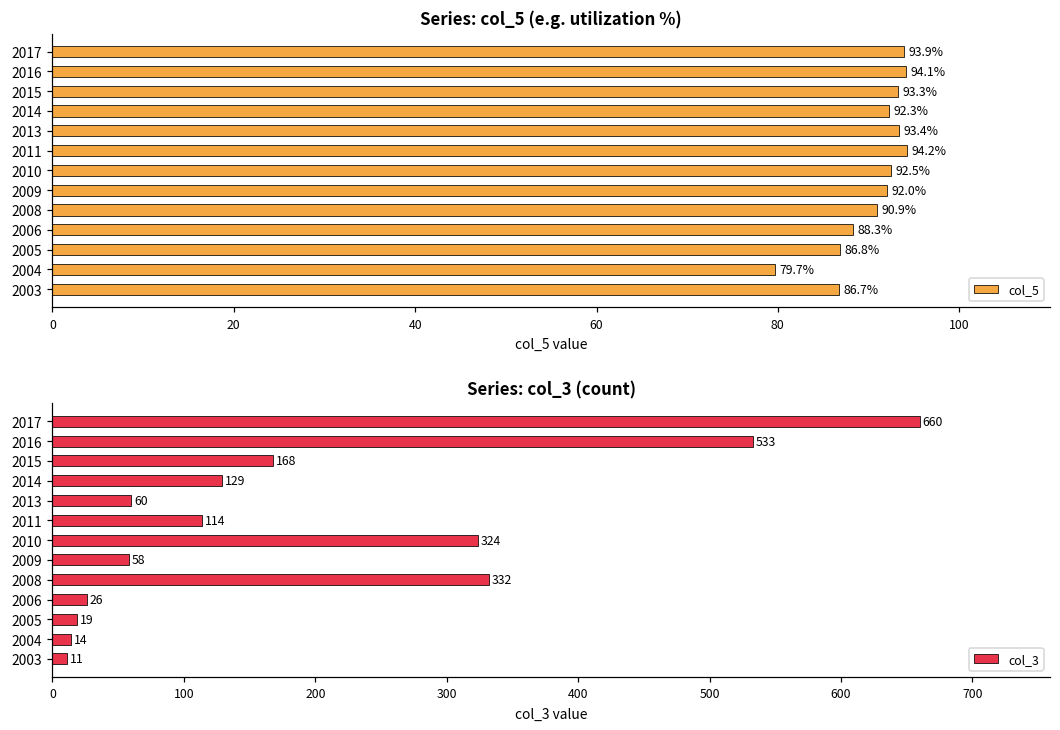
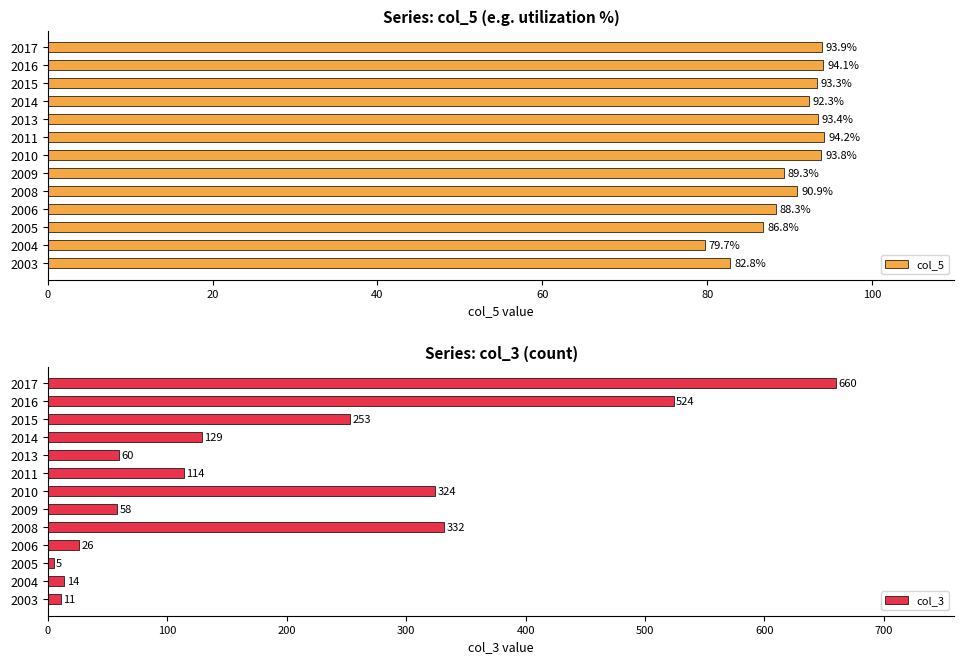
Series: col_5 (e.g. utilization %), 2010: 92.5% -> 93.8%
Series: col_5 (e.g. utilization %), 2009: 92.0% -> 89.3%
Series: col_5 (e.g. utilization %), 2003: 86.7% -> 82.8%
Series: col_3 (count), 2016: 533 -> 524
Series: col_3 (count), 2015: 168 -> 253
Series: col_3 (count), 2005: 19 -> 5
